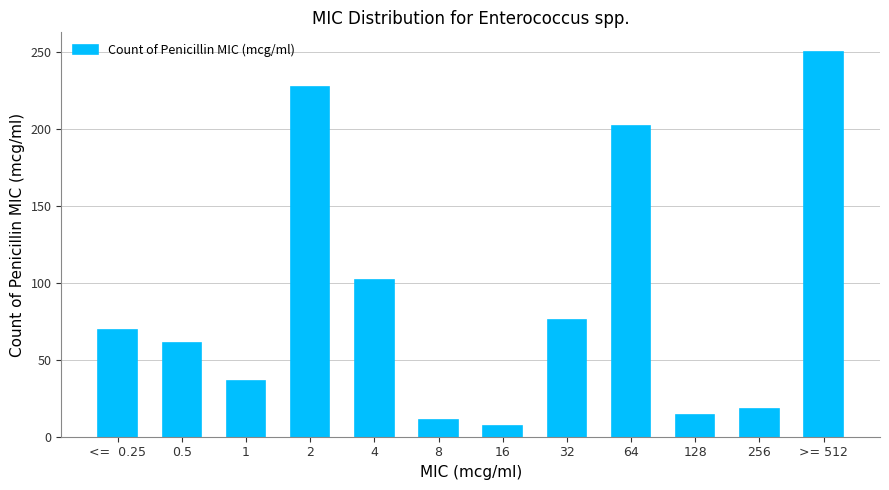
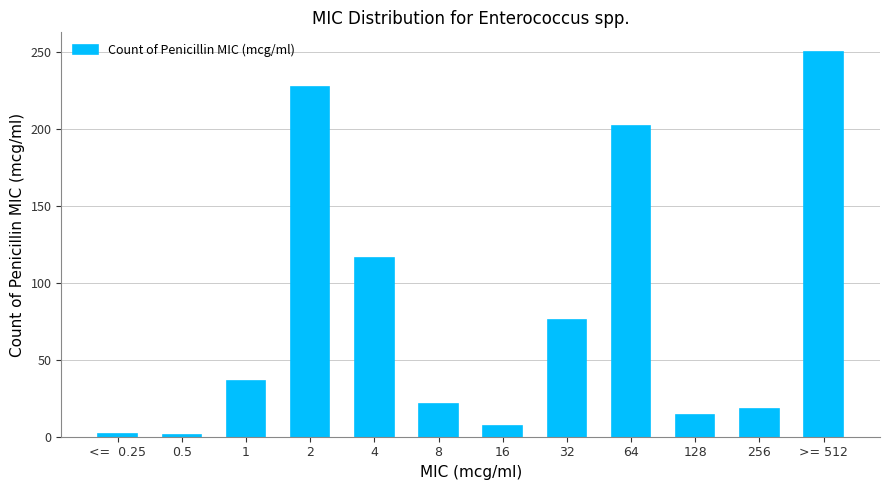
<= 0.25: 69 -> 2
0.5: 61 -> 1
4: 102 -> 116
8: 11 -> 21
